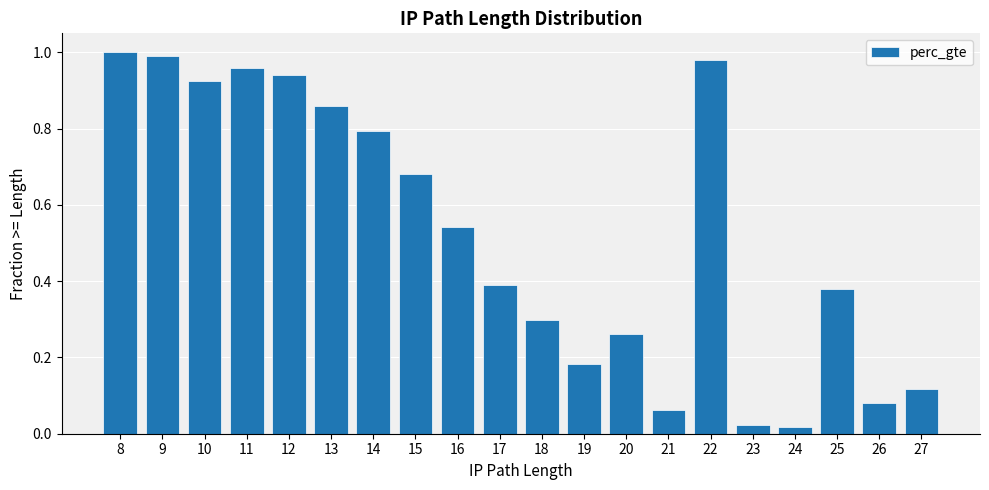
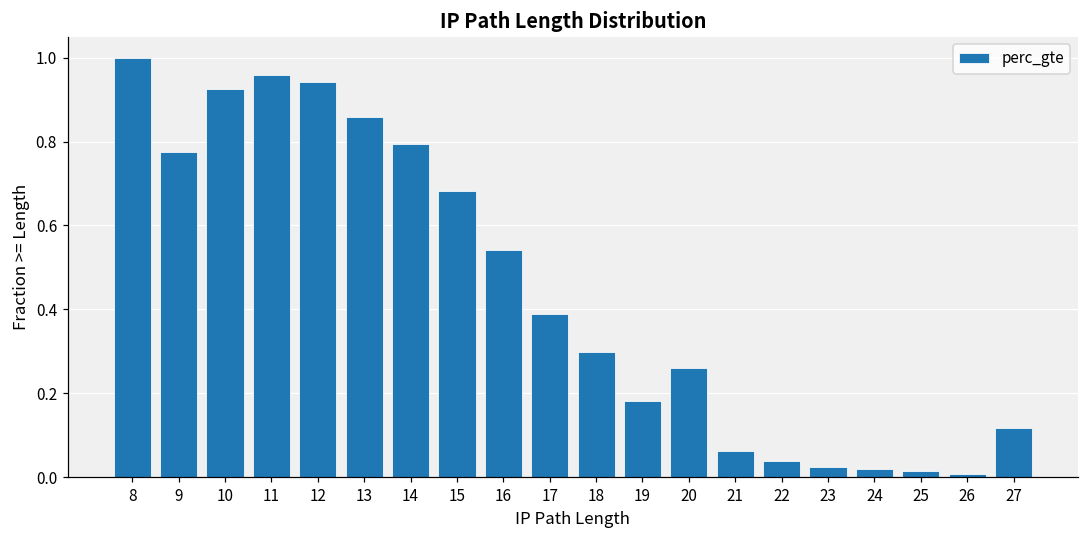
9: 0.99 -> 0.77
22: 0.98 -> 0.04
25: 0.38 -> 0.01
26: 0.08 -> 0.01
